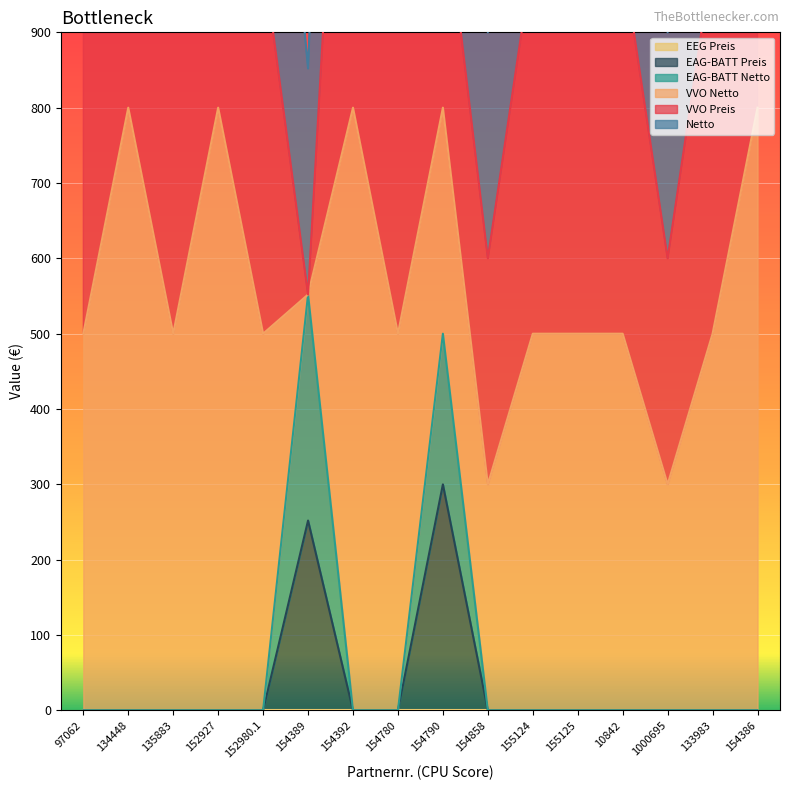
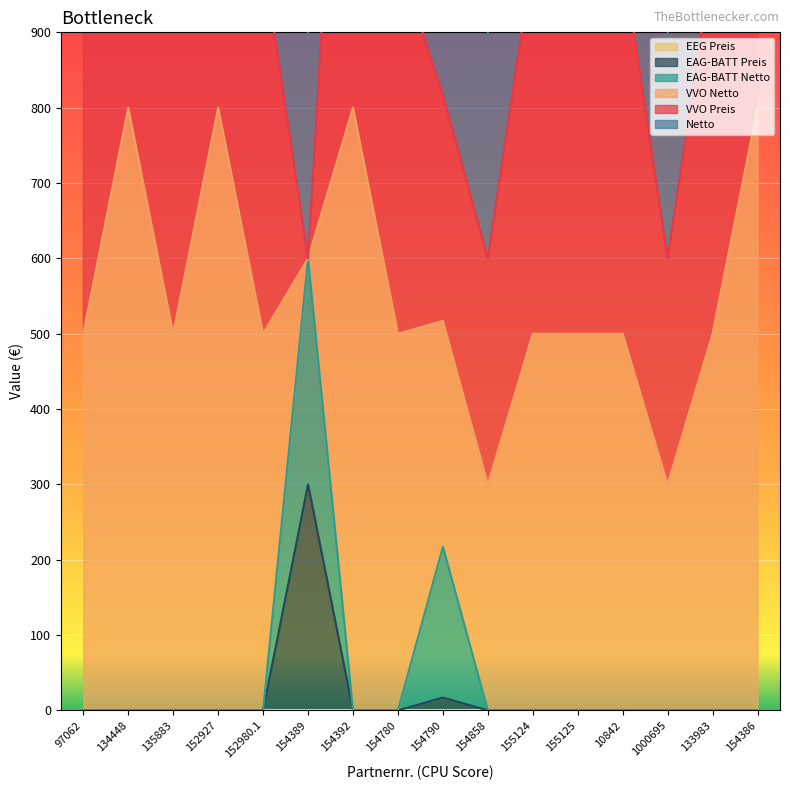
EAG-BATT Preis, 154389: 250 -> 300
EAG-BATT Preis, 154790: 300 -> 20
